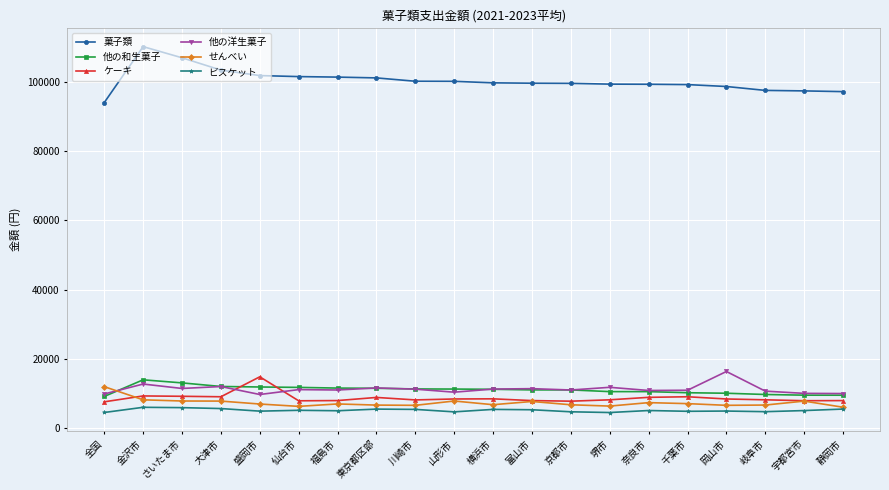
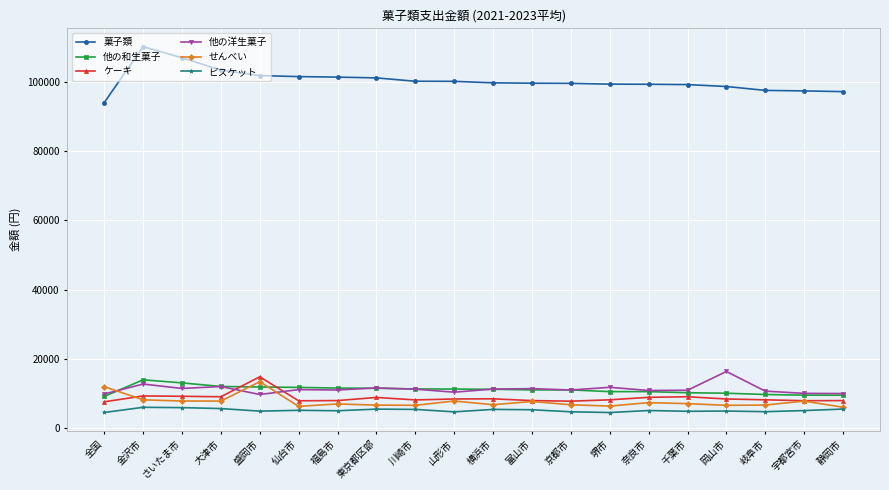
せんべい, 盛岡市: 7000 -> 13000
